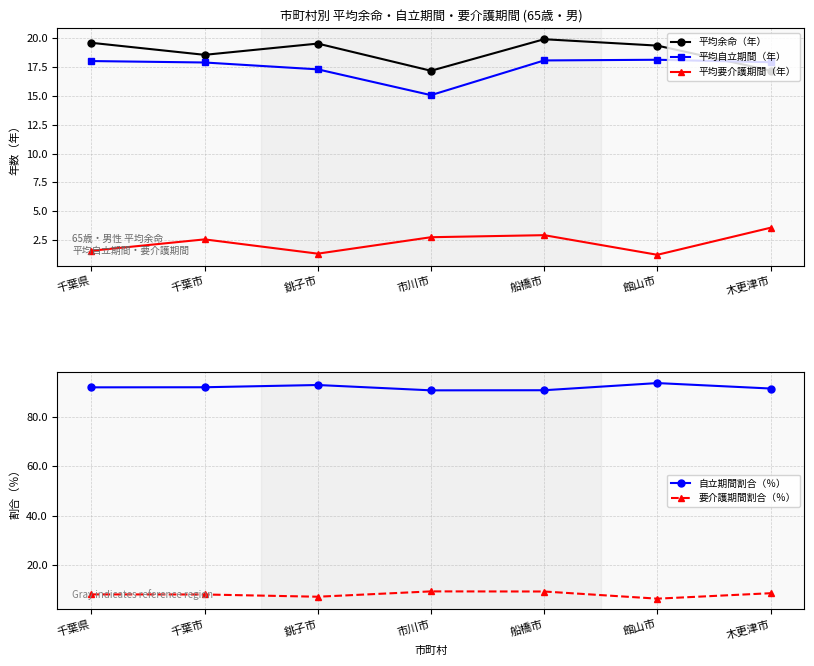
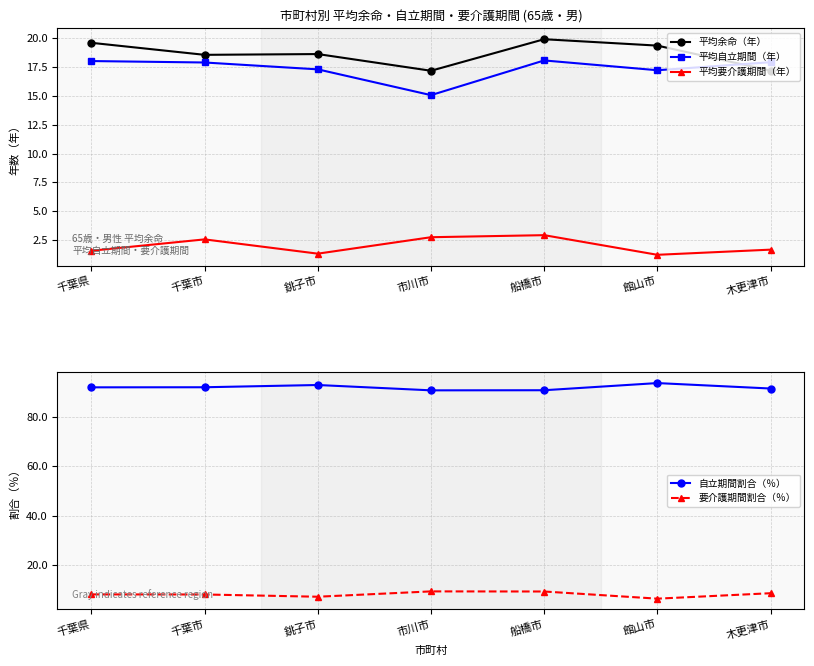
市町村別 平均余命・自立期間・要介護期間 (65歳・男), 平均余命（年）, 銚子市: 19.5 -> 18.6
市町村別 平均余命・自立期間・要介護期間 (65歳・男), 平均自立期間（年）, 館山市: 18.1 -> 17.2
市町村別 平均余命・自立期間・要介護期間 (65歳・男), 平均要介護期間（年）, 木更津市: 3.6 -> 1.7
